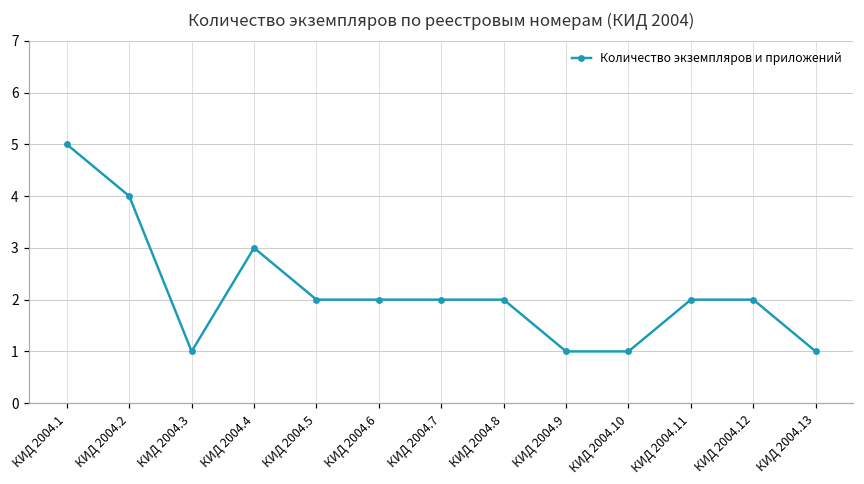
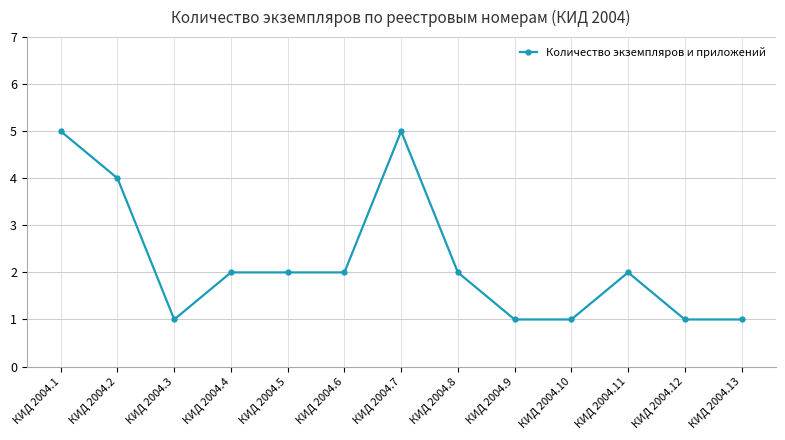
КИД 2004.4: 3 -> 2
КИД 2004.7: 2 -> 5
КИД 2004.12: 2 -> 1
